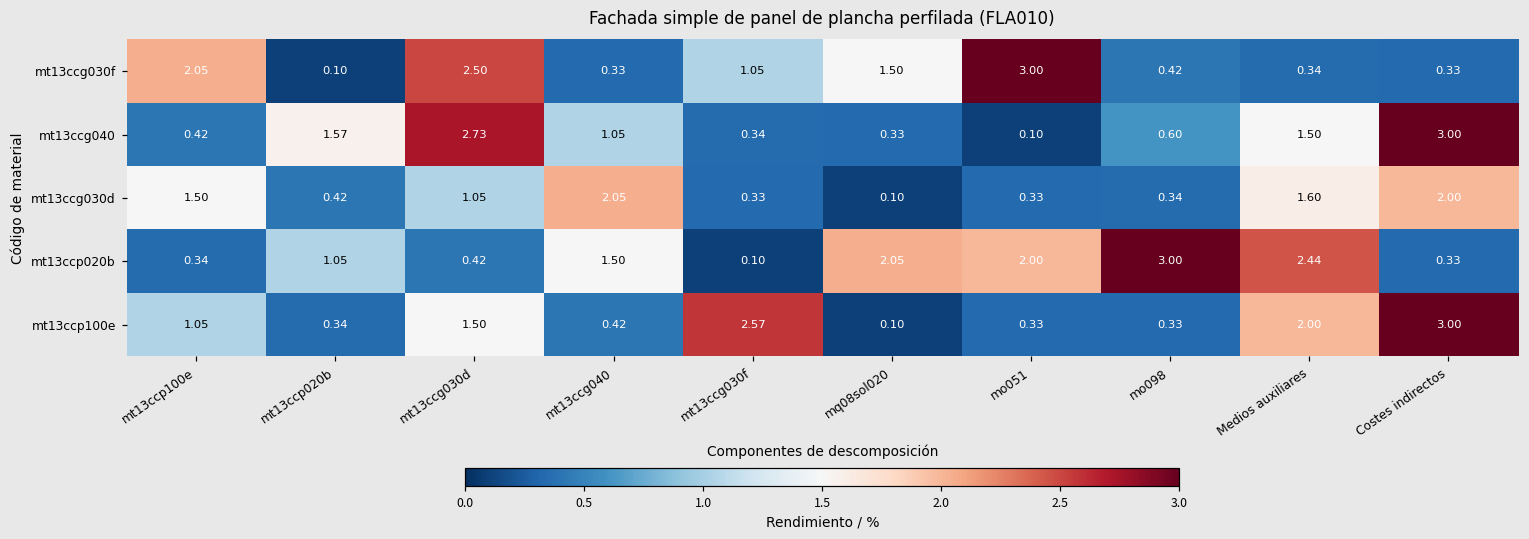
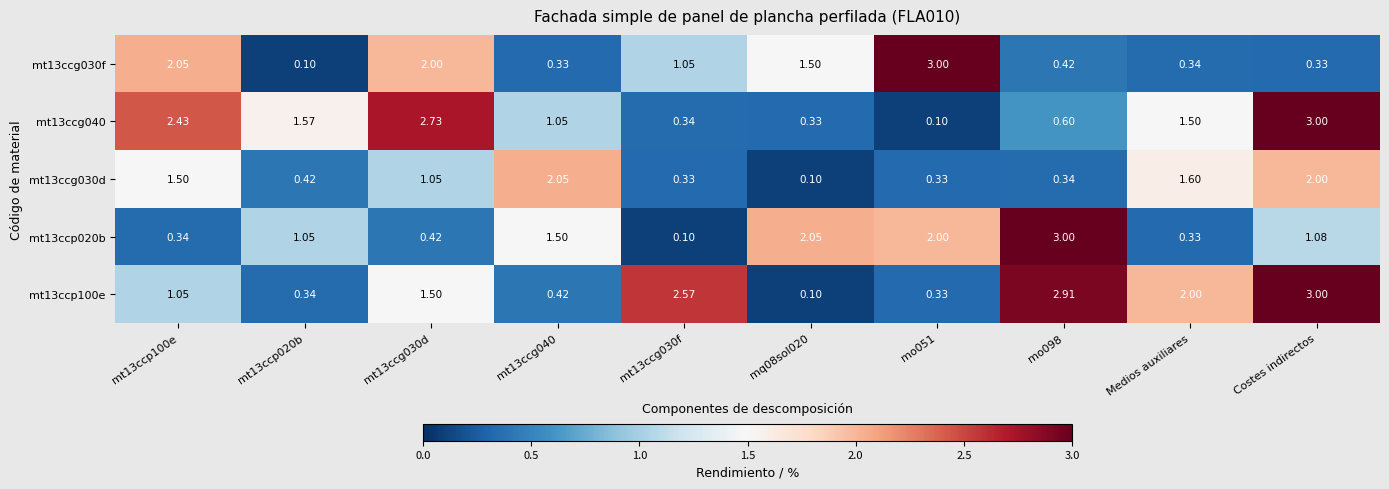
mt13ccg030f, mt13ccg030d: 2.50 -> 2.00
mt13ccg040, mt13ccp100e: 0.42 -> 2.43
mt13ccp020b, Medios auxiliares: 2.44 -> 0.33
mt13ccp020b, Costes indirectos: 0.33 -> 1.08
mt13ccp100e, mo098: 0.33 -> 2.91
